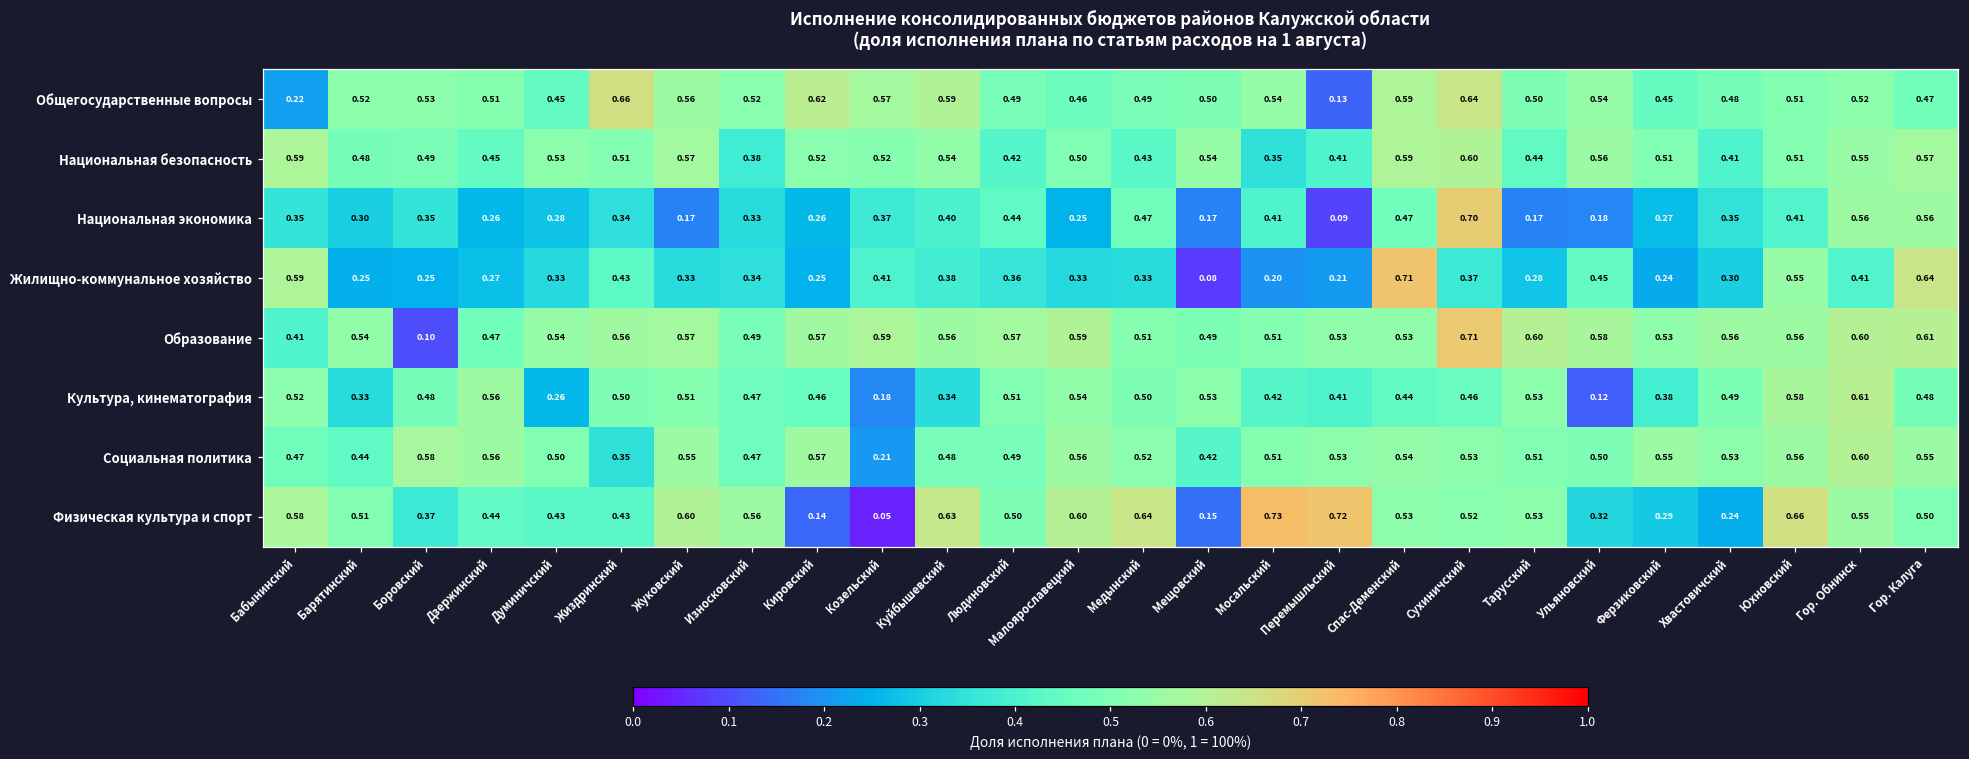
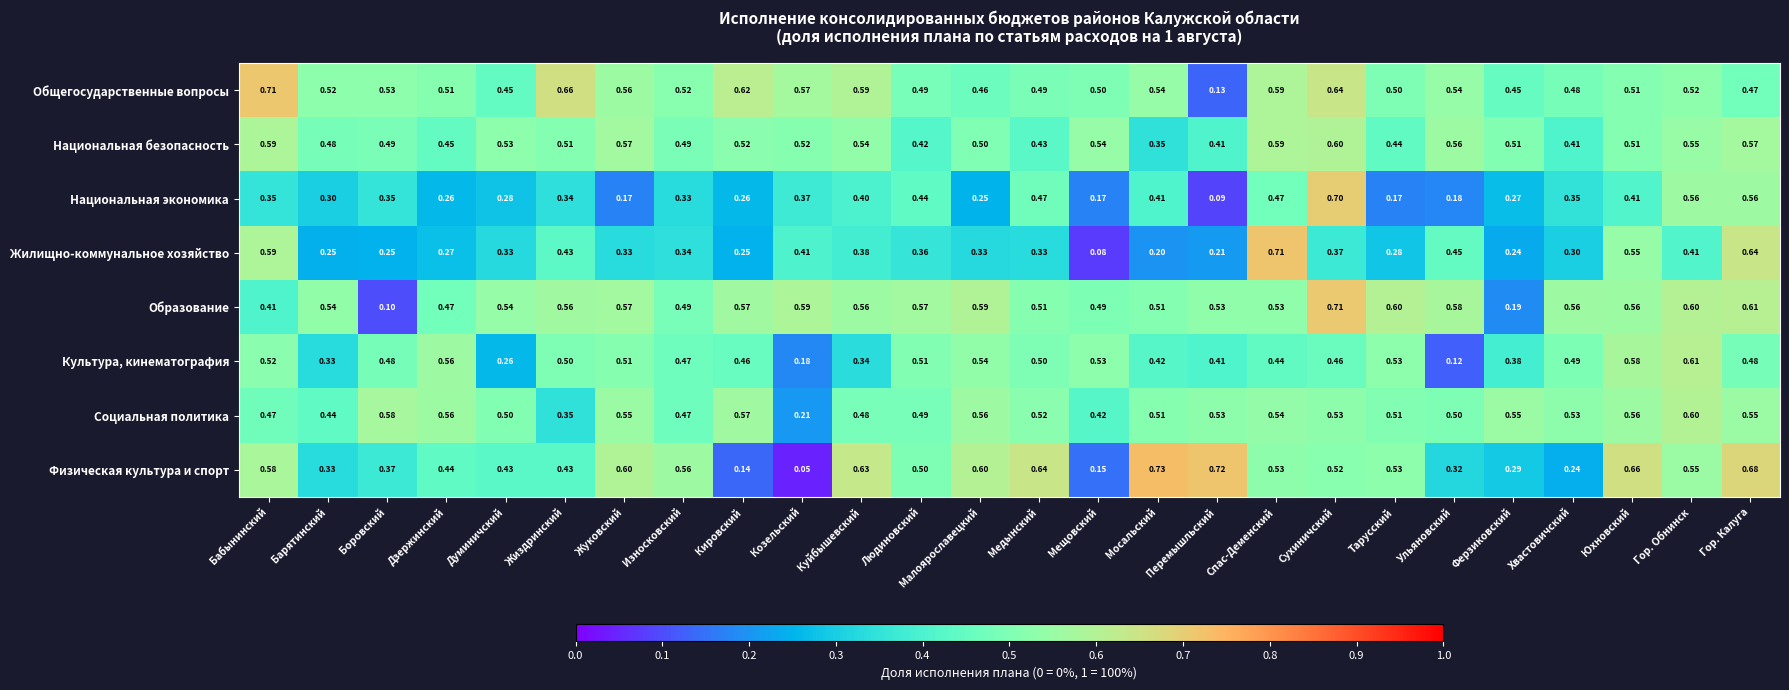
Общегосударственные вопросы, Бабынинский: 0.22 -> 0.71
Национальная безопасность, Износковский: 0.38 -> 0.49
Образование, Ферзиковский: 0.53 -> 0.19
Физическая культура и спорт, Барятинский: 0.51 -> 0.33
Физическая культура и спорт, Гор. Калуга: 0.50 -> 0.68
